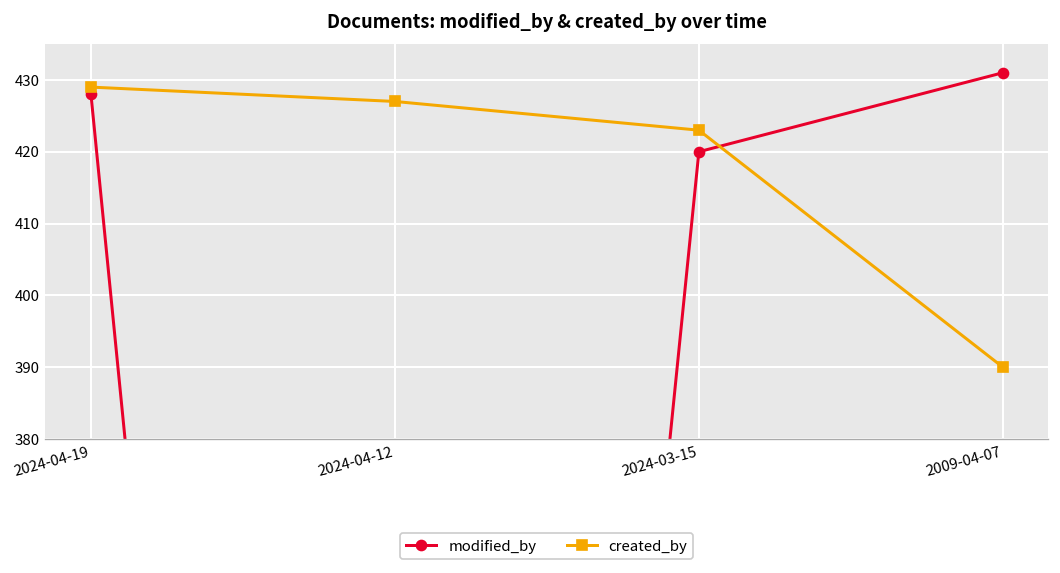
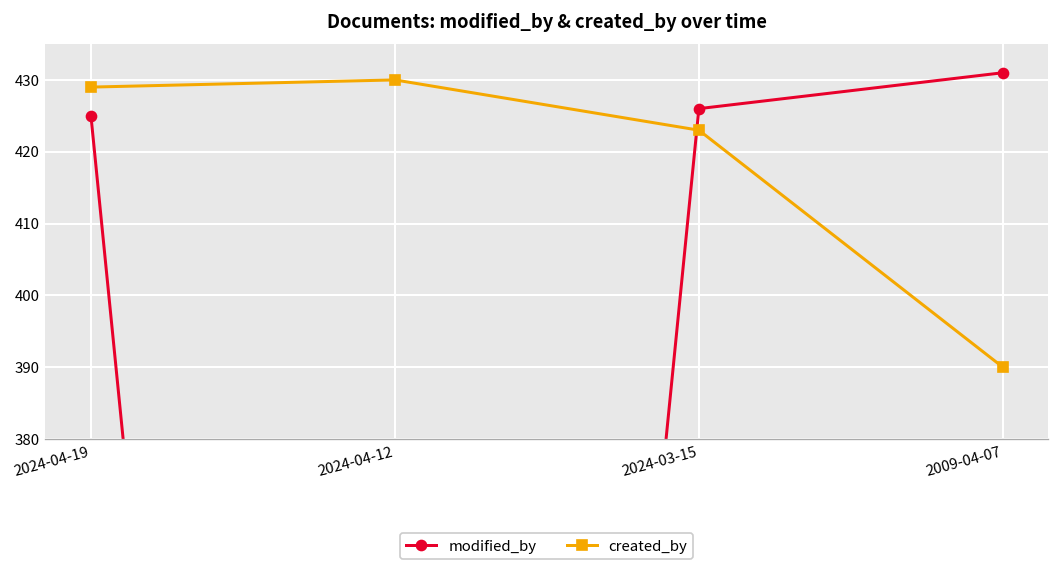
modified_by, 2024-04-19: 428 -> 425
created_by, 2024-04-12: 427 -> 430
modified_by, 2024-03-15: 420 -> 426
